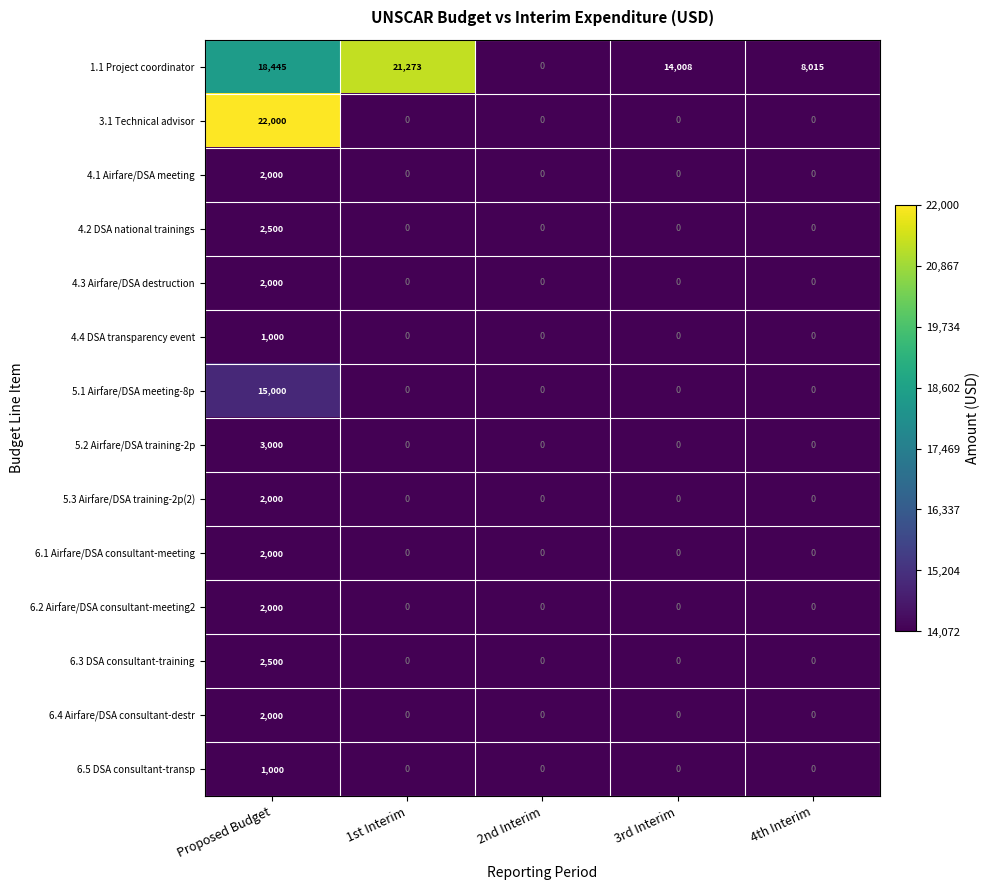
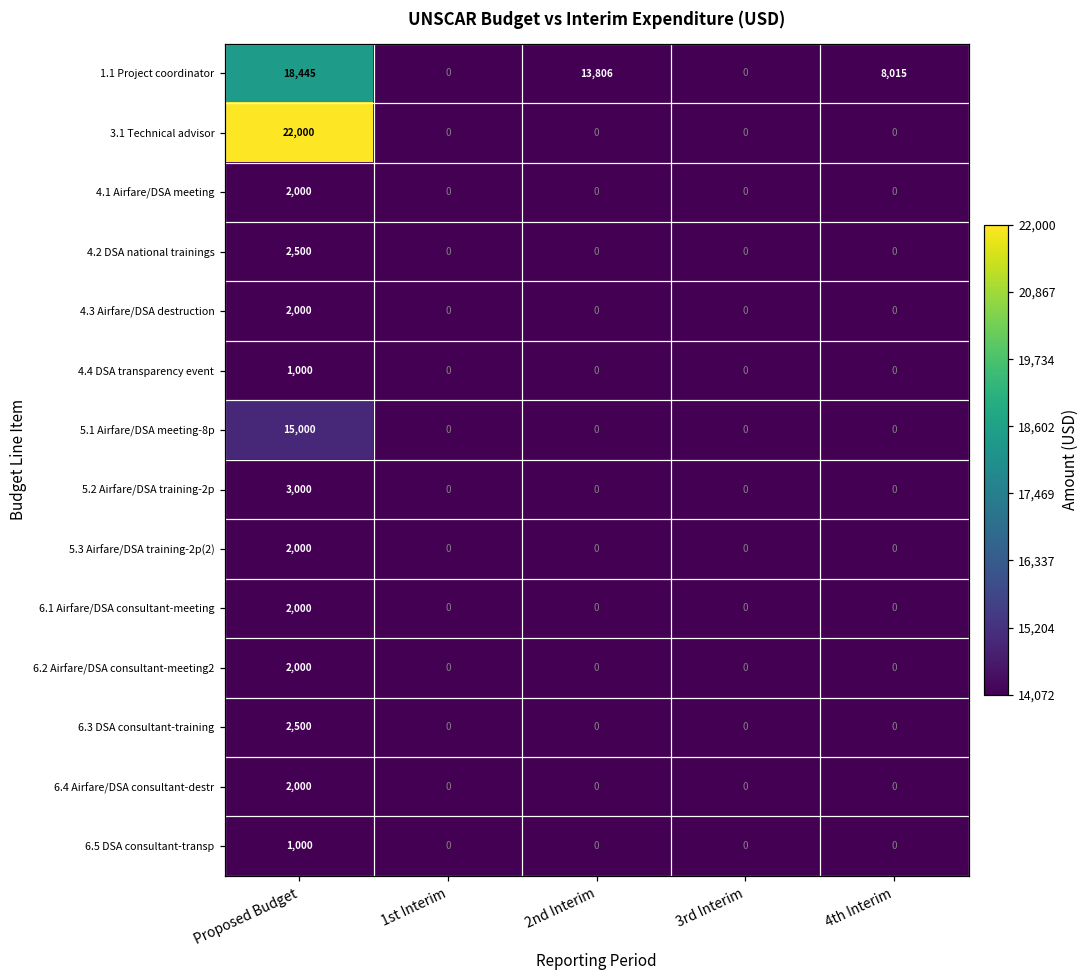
1.1 Project coordinator, 1st Interim: 21,273 -> 0
1.1 Project coordinator, 2nd Interim: 0 -> 13,806
1.1 Project coordinator, 3rd Interim: 14,008 -> 0
